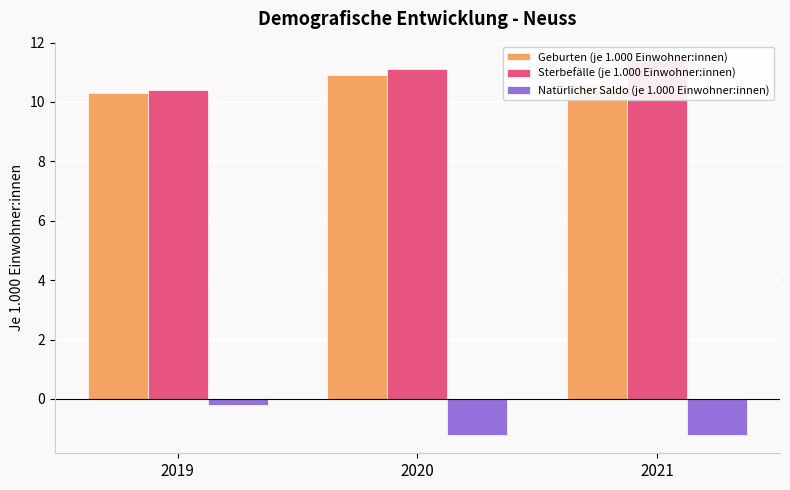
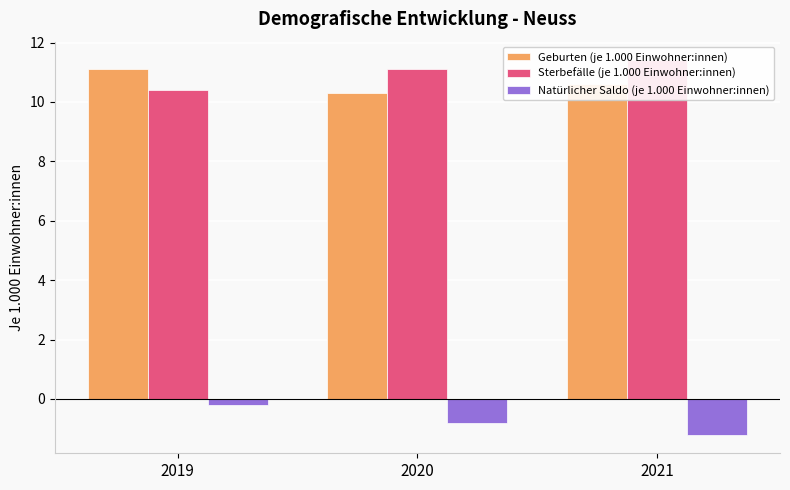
Geburten (je 1.000 Einwohner:innen), 2019: 10.3 -> 11.1
Geburten (je 1.000 Einwohner:innen), 2020: 10.9 -> 10.3
Natürlicher Saldo (je 1.000 Einwohner:innen), 2020: -1.2 -> -0.8
